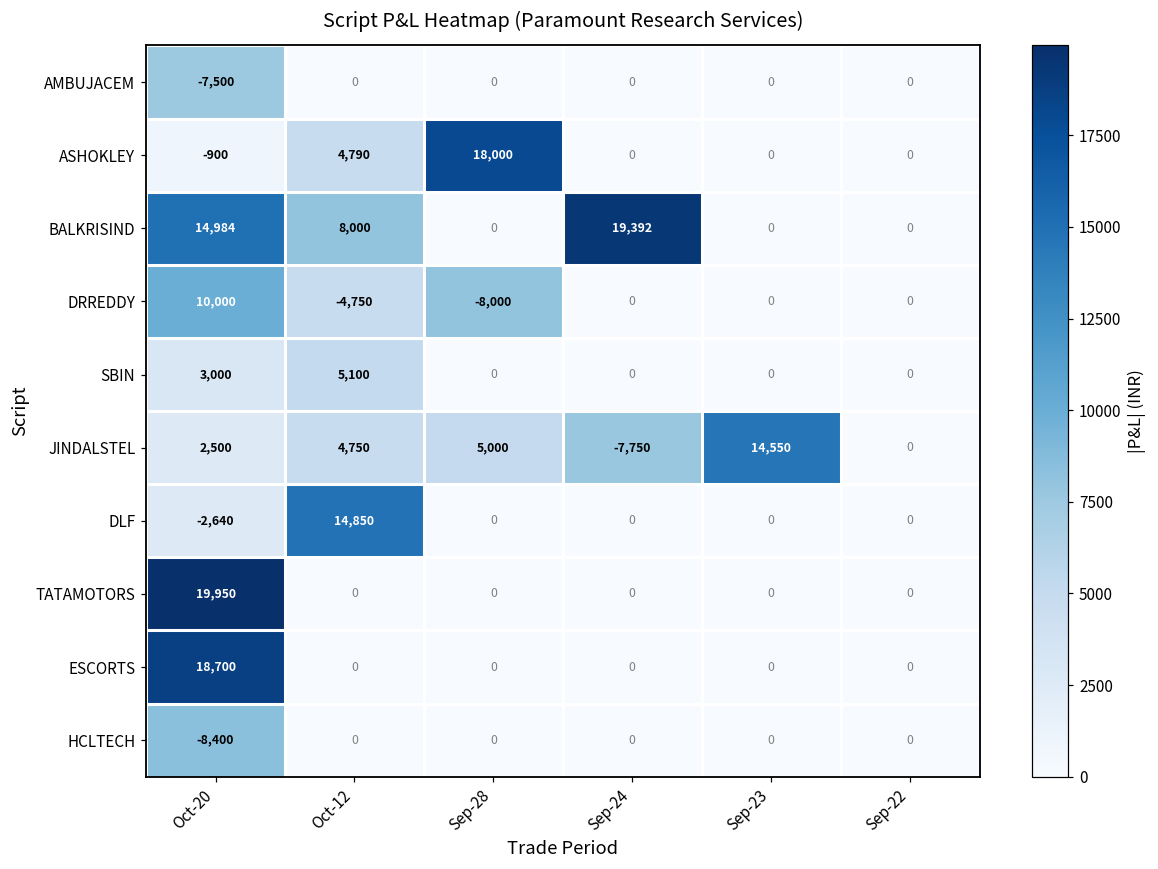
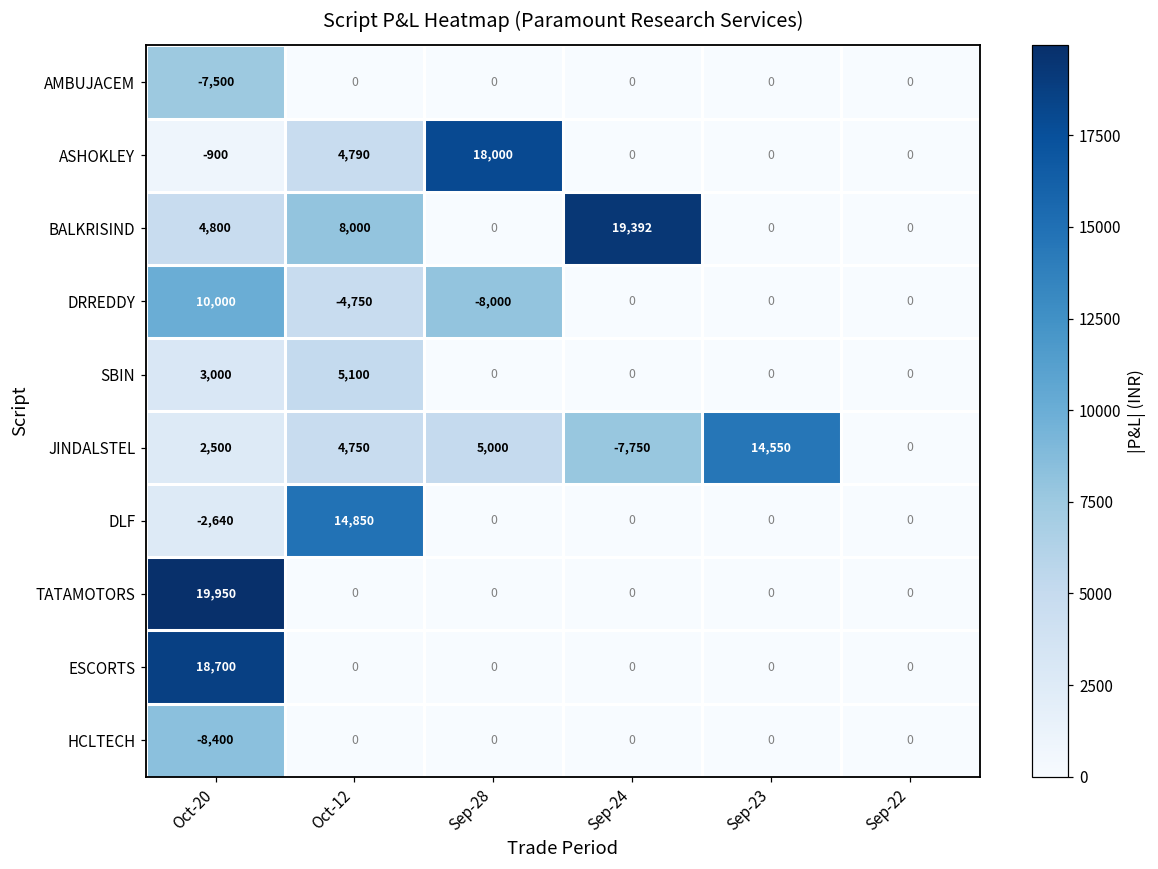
BALKRISIND, Oct-20: 14,984 -> 4,800
